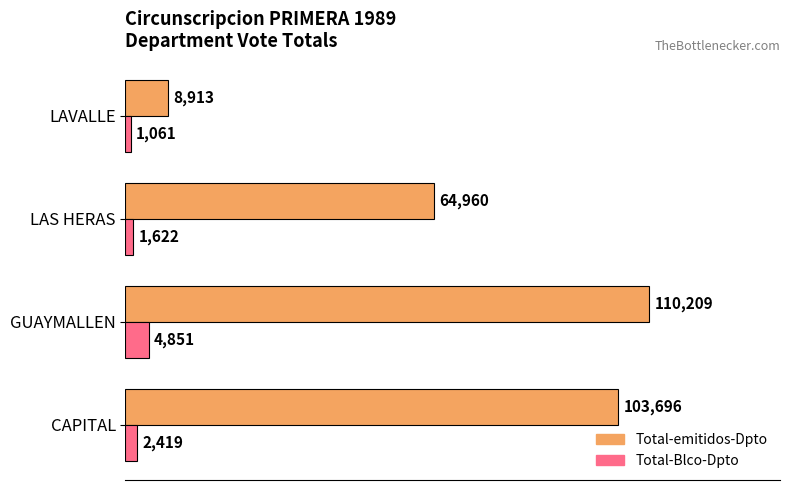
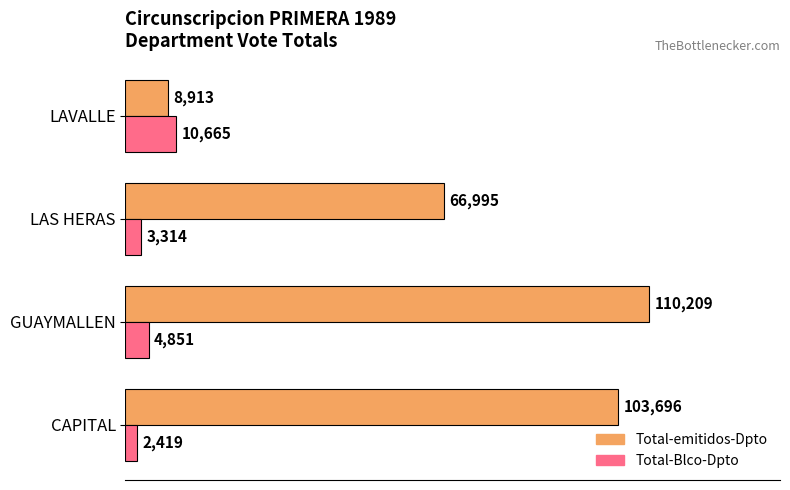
Total-Blco-Dpto, LAVALLE: 1,061 -> 10,665
Total-emitidos-Dpto, LAS HERAS: 64,960 -> 66,995
Total-Blco-Dpto, LAS HERAS: 1,622 -> 3,314
